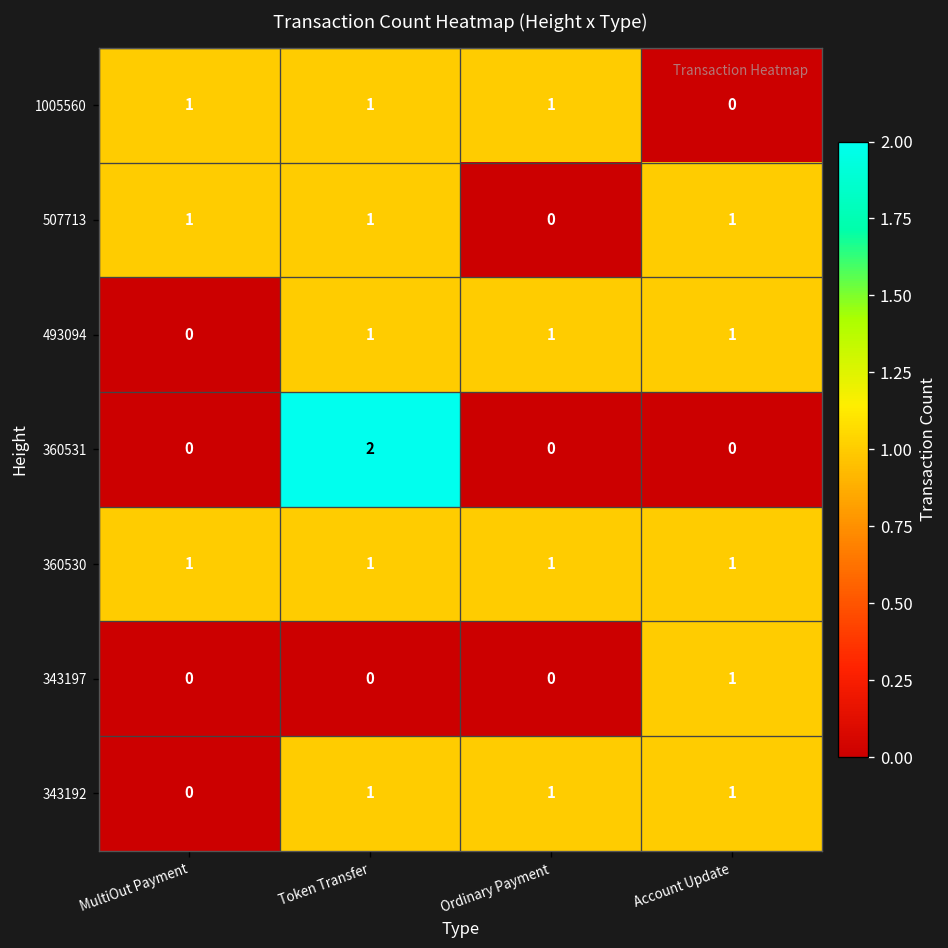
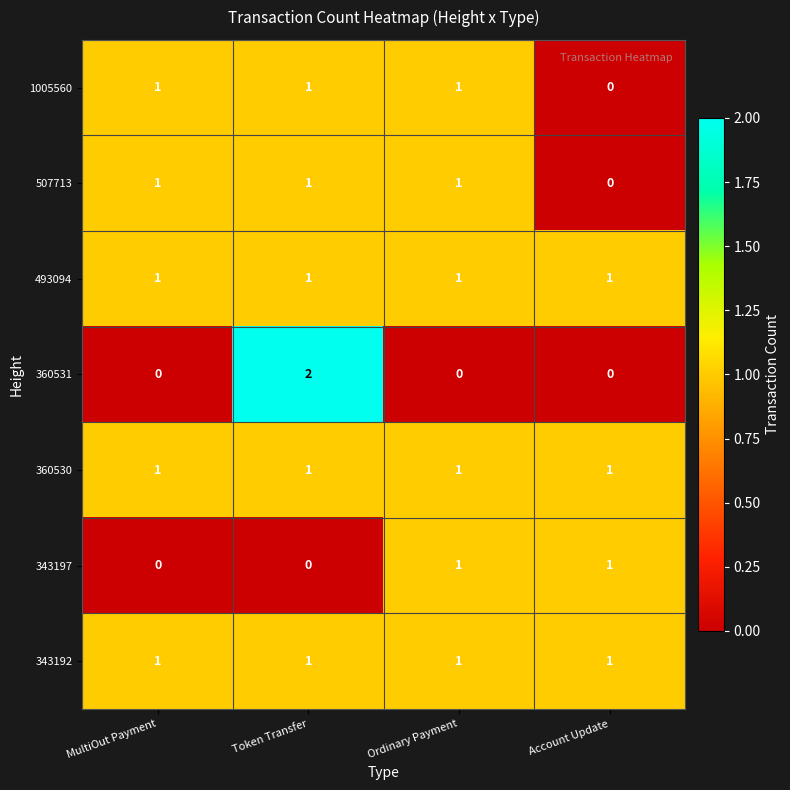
507713, Ordinary Payment: 0 -> 1
507713, Account Update: 1 -> 0
493094, MultiOut Payment: 0 -> 1
343197, Ordinary Payment: 0 -> 1
343192, MultiOut Payment: 0 -> 1
